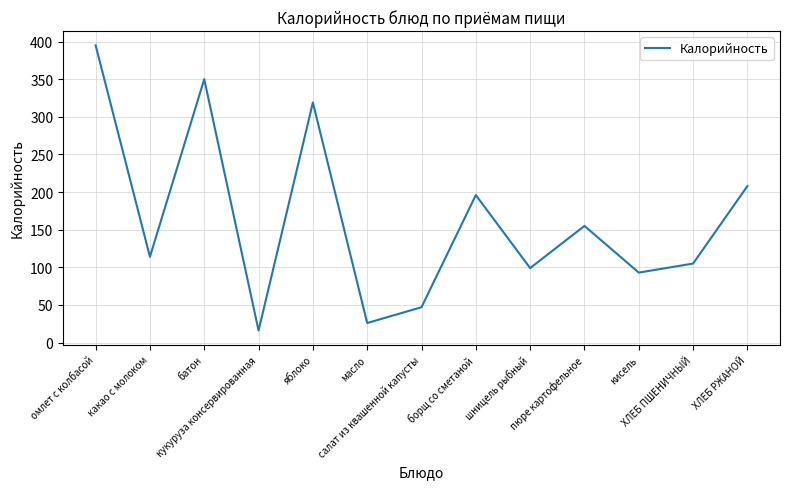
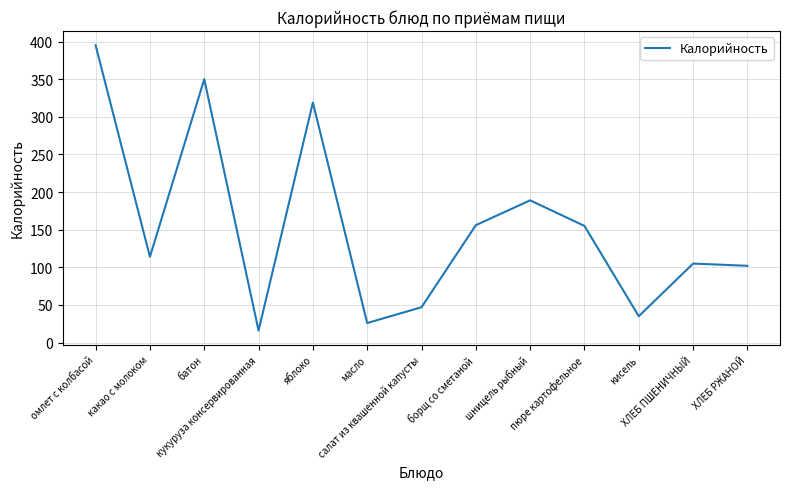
борщ со сметаной: 200 -> 160
шницель рыбный: 100 -> 190
кисель: 90 -> 40
ХЛЕБ РЖАНОЙ: 210 -> 100
